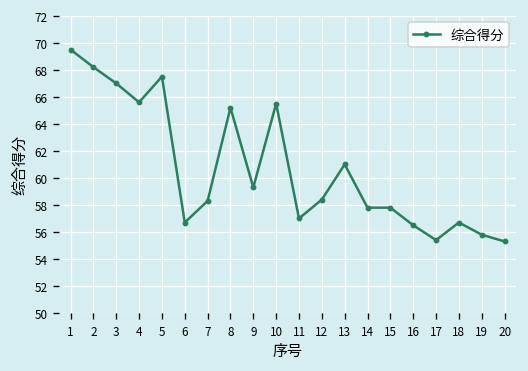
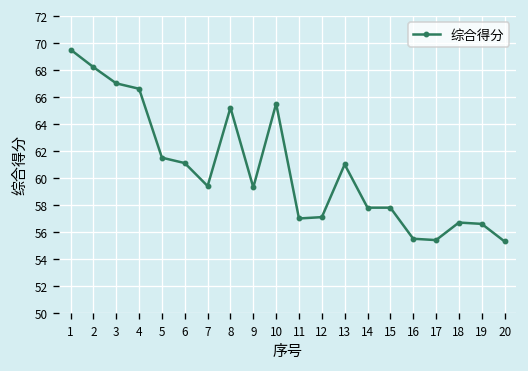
4: 65.6 -> 66.6
5: 67.5 -> 61.5
6: 56.7 -> 61.1
7: 58.3 -> 59.4
12: 58.4 -> 57.1
16: 56.5 -> 55.5
19: 55.8 -> 56.6
